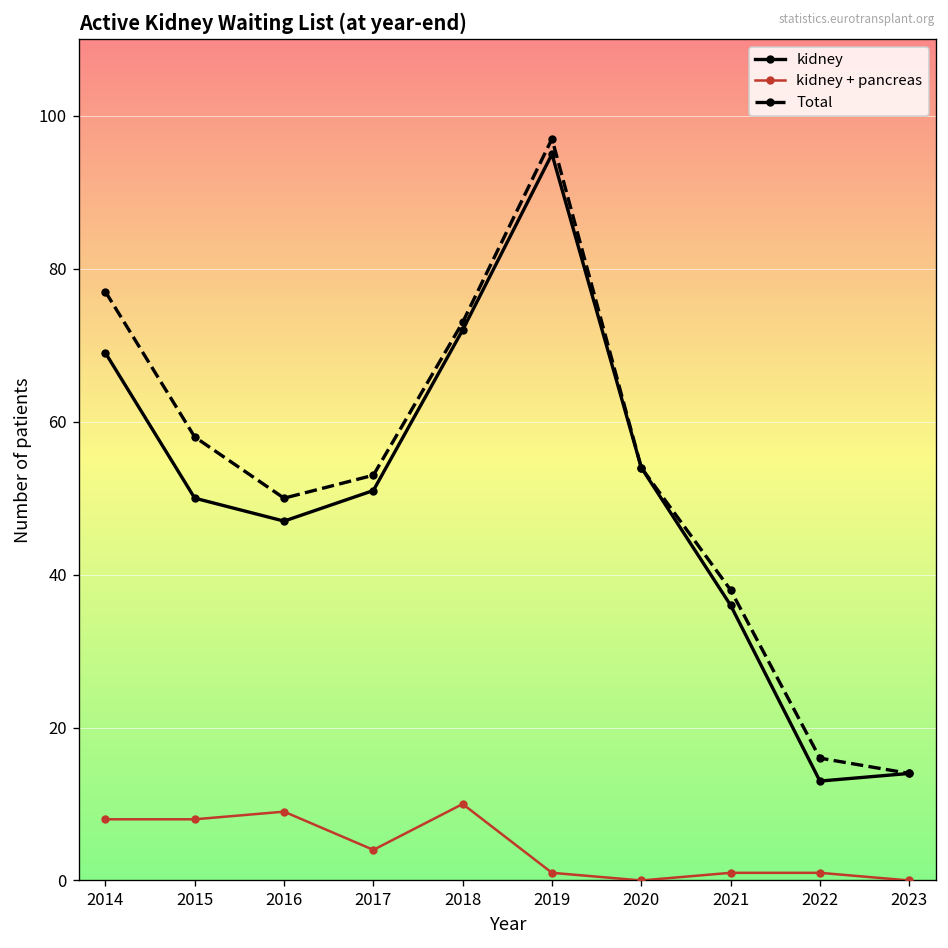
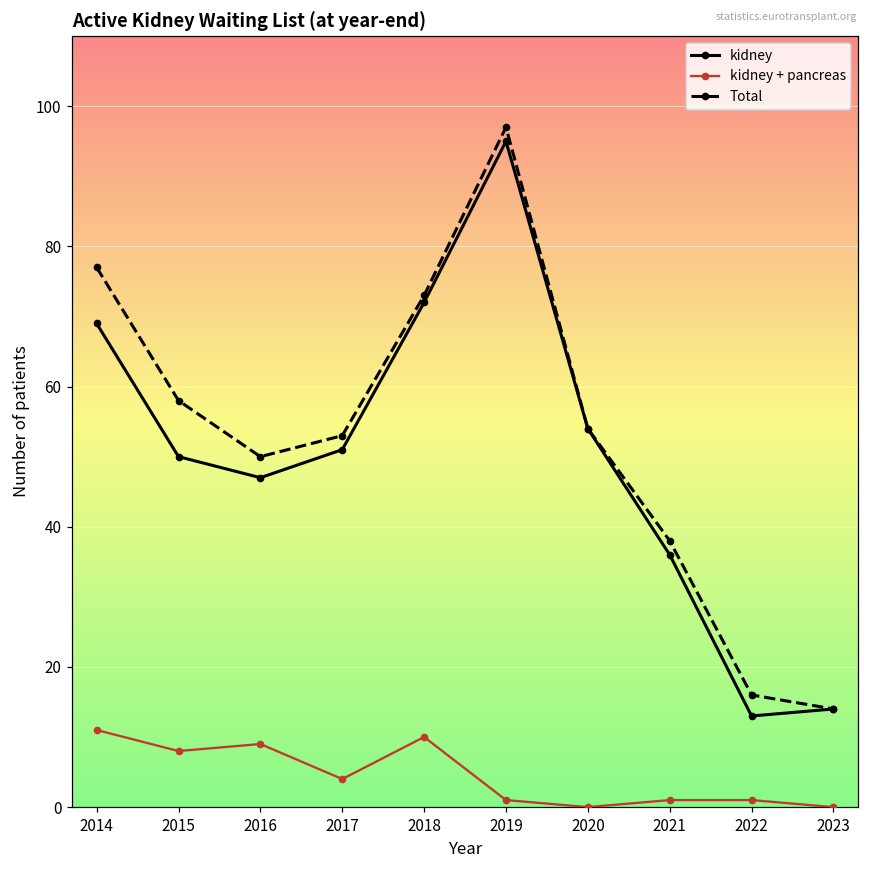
kidney + pancreas, 2014: 8 -> 11
